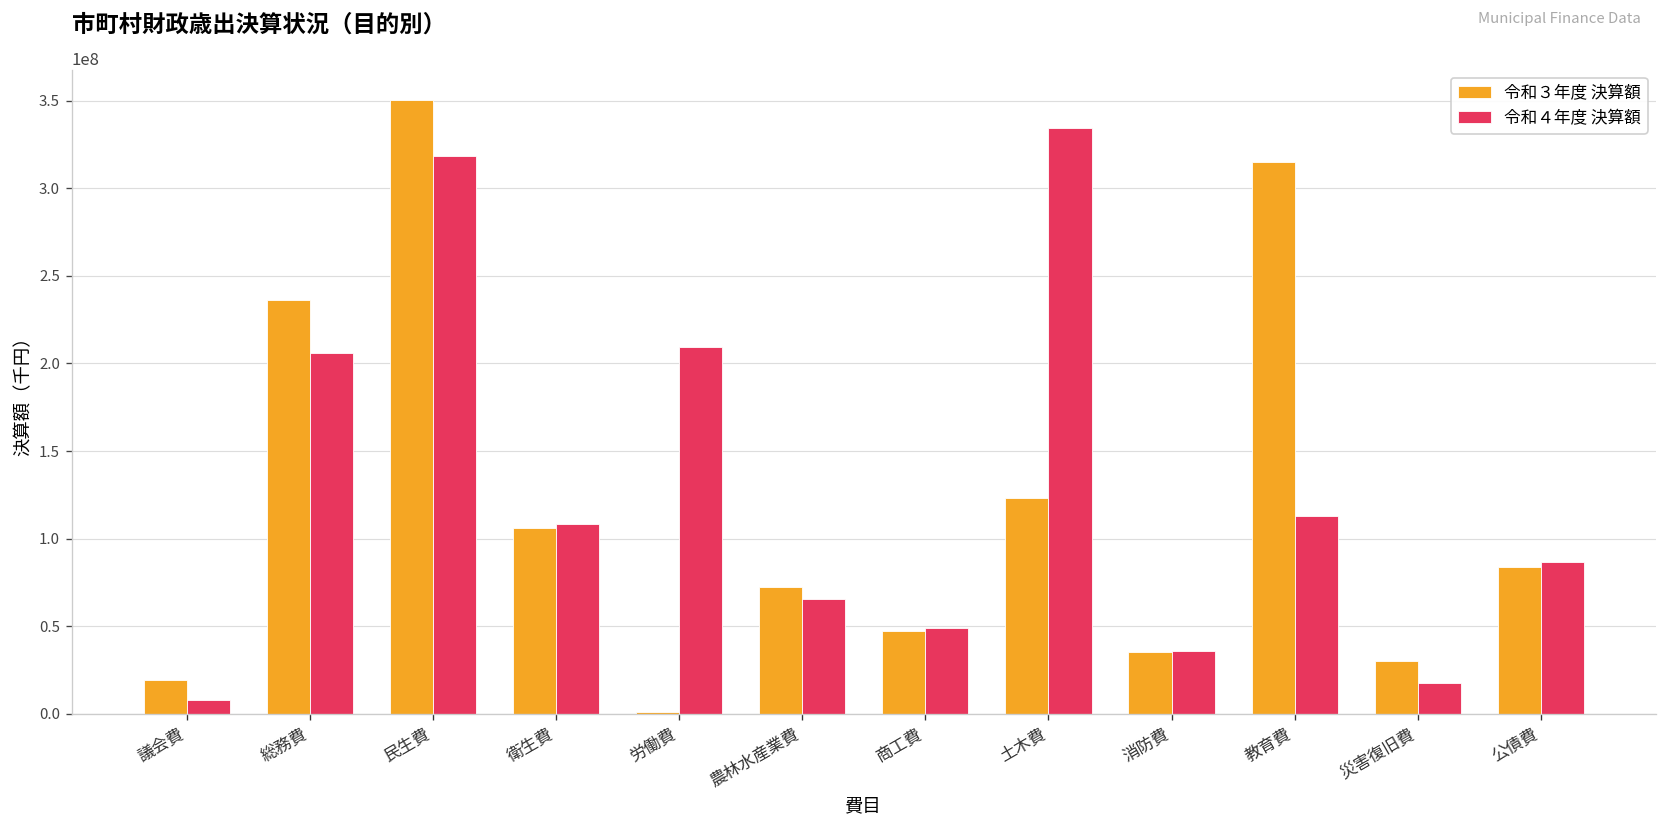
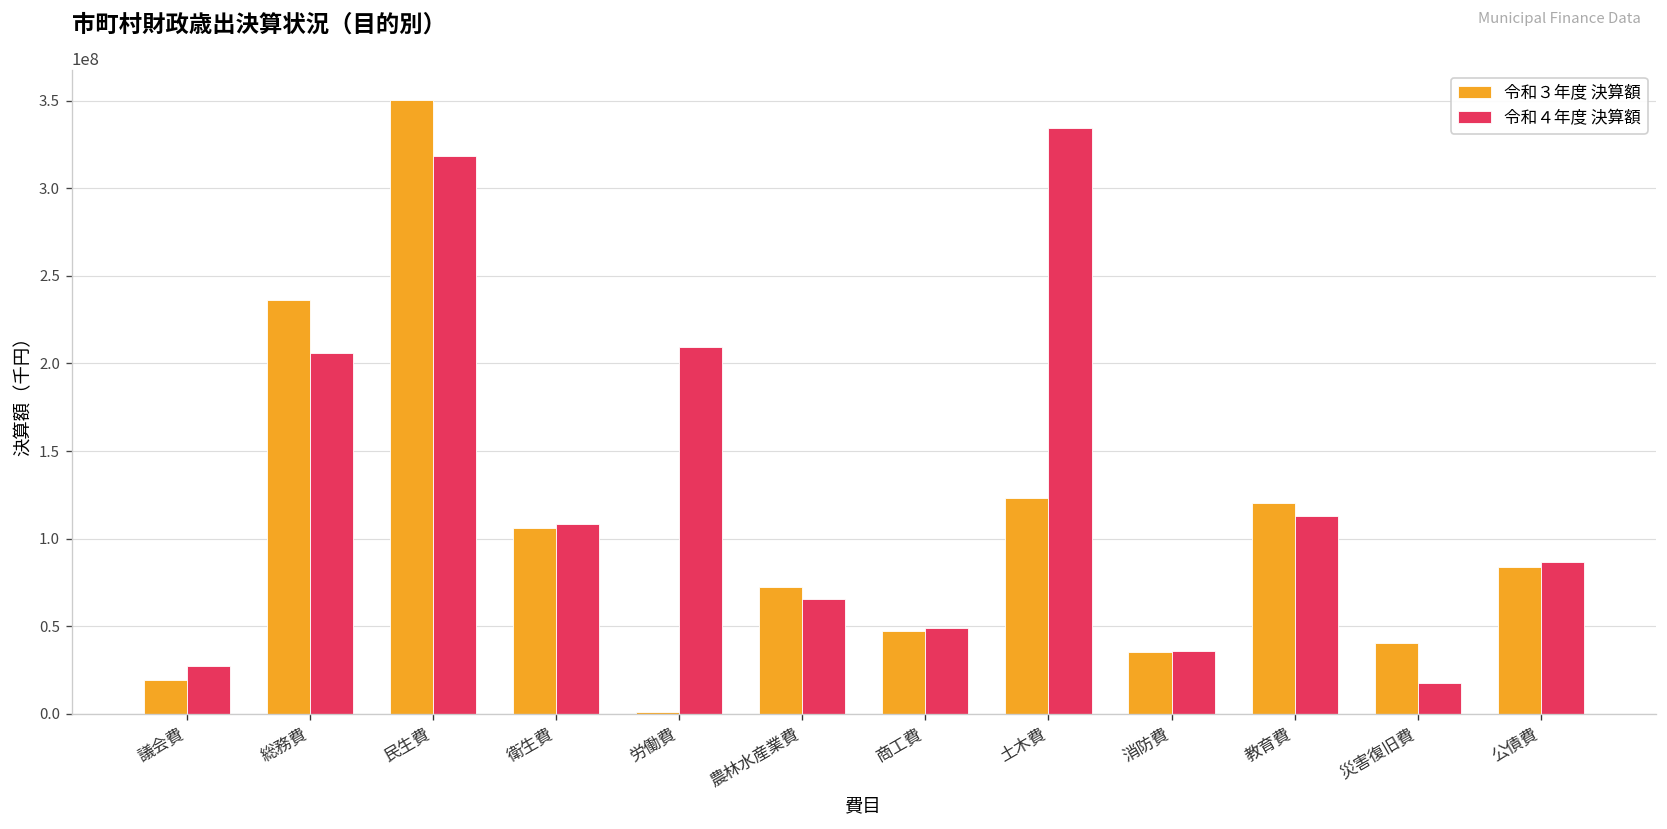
令和４年度 決算額, 議会費: 8000000 -> 27000000
令和３年度 決算額, 教育費: 315000000 -> 120000000
令和３年度 決算額, 災害復旧費: 30000000 -> 41000000
